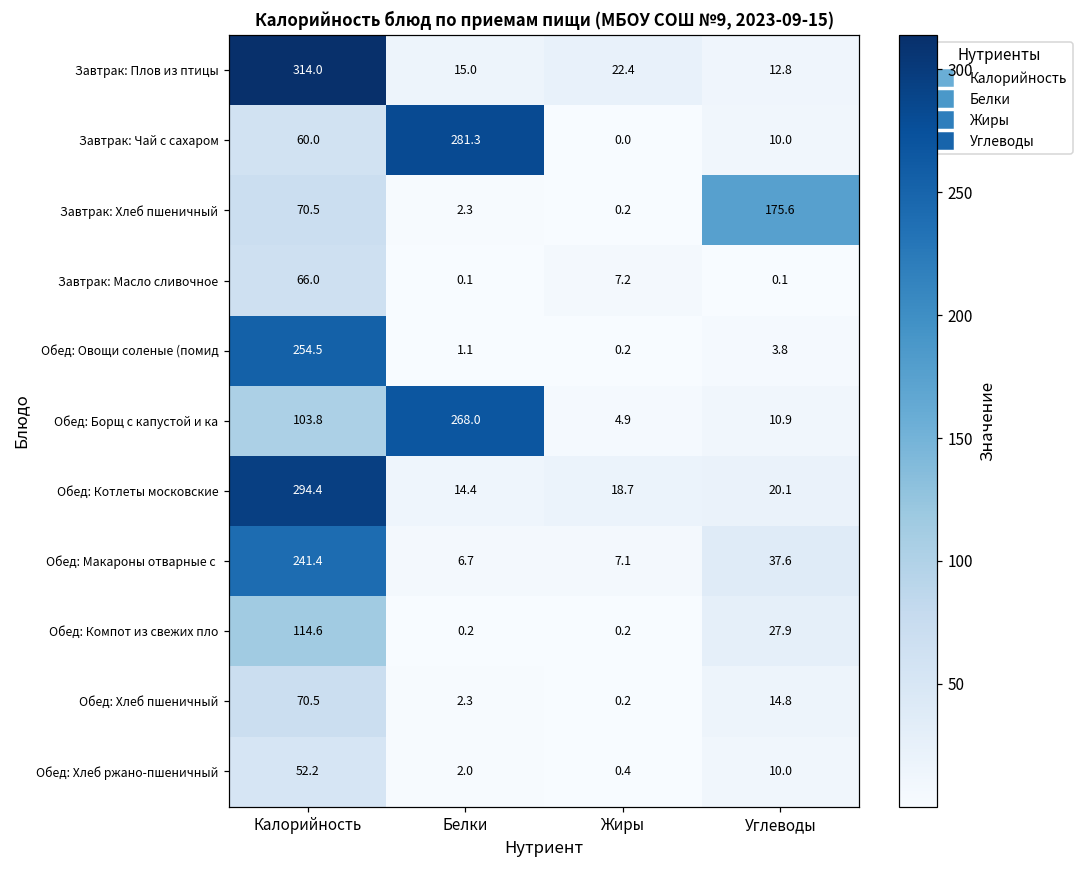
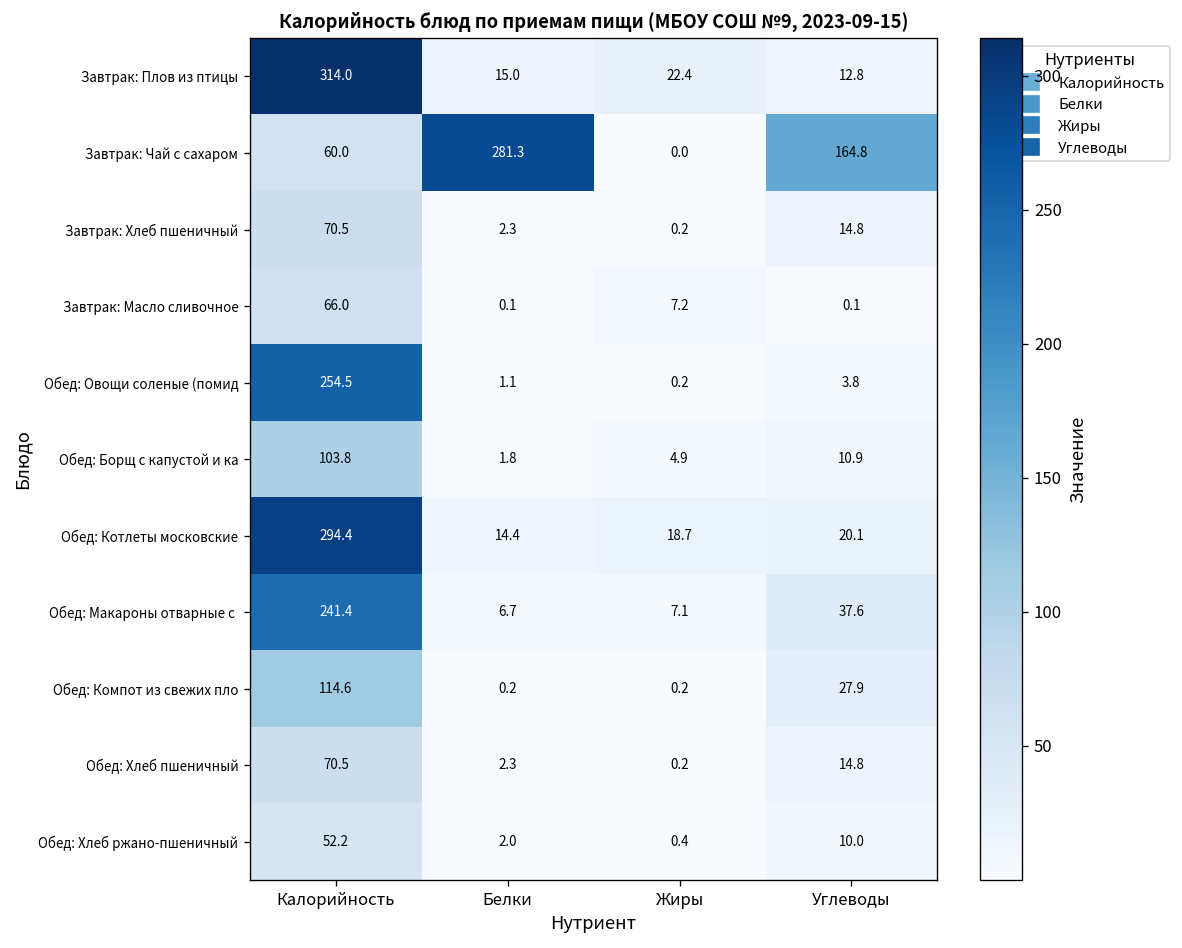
Завтрак: Чай с сахаром, Углеводы: 10.0 -> 164.8
Завтрак: Хлеб пшеничный, Углеводы: 175.6 -> 14.8
Обед: Борщ с капустой и ка, Белки: 268.0 -> 1.8
